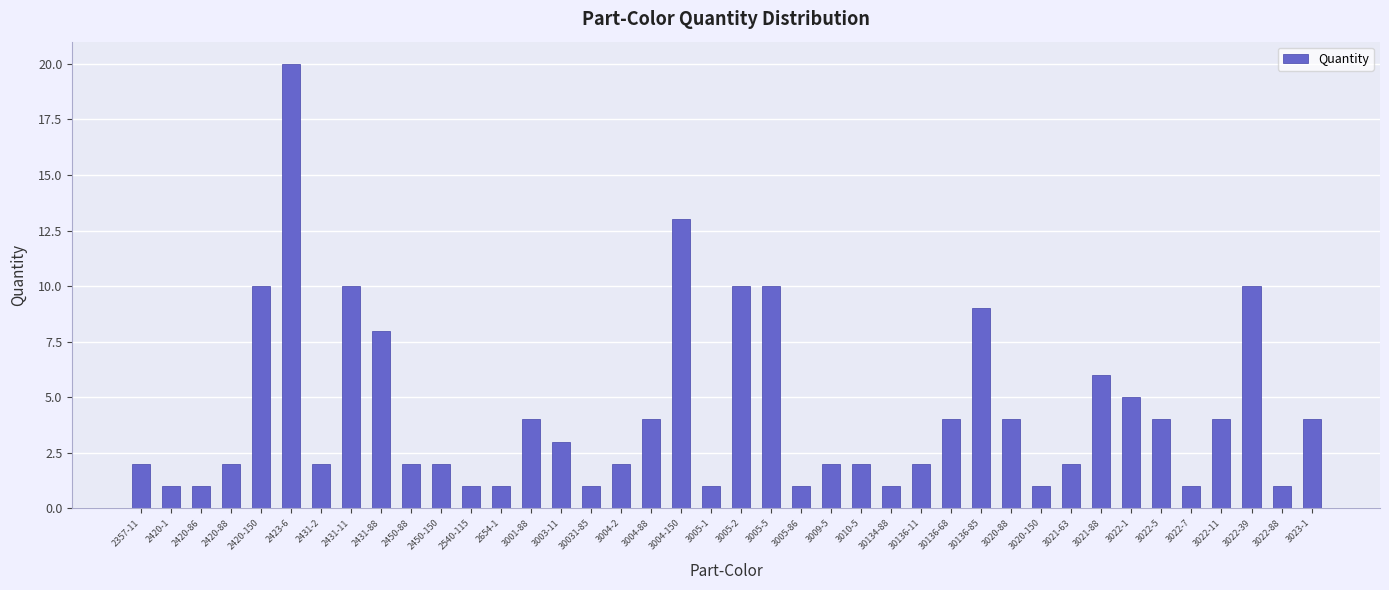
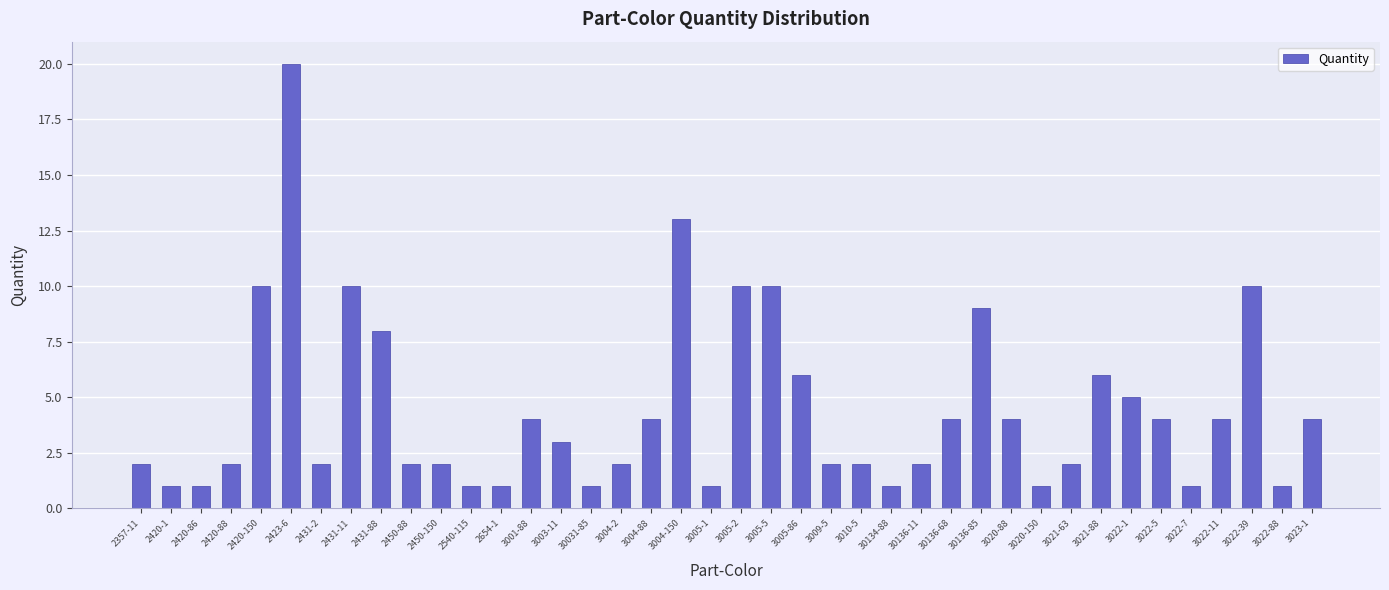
3005-86: 1 -> 6
